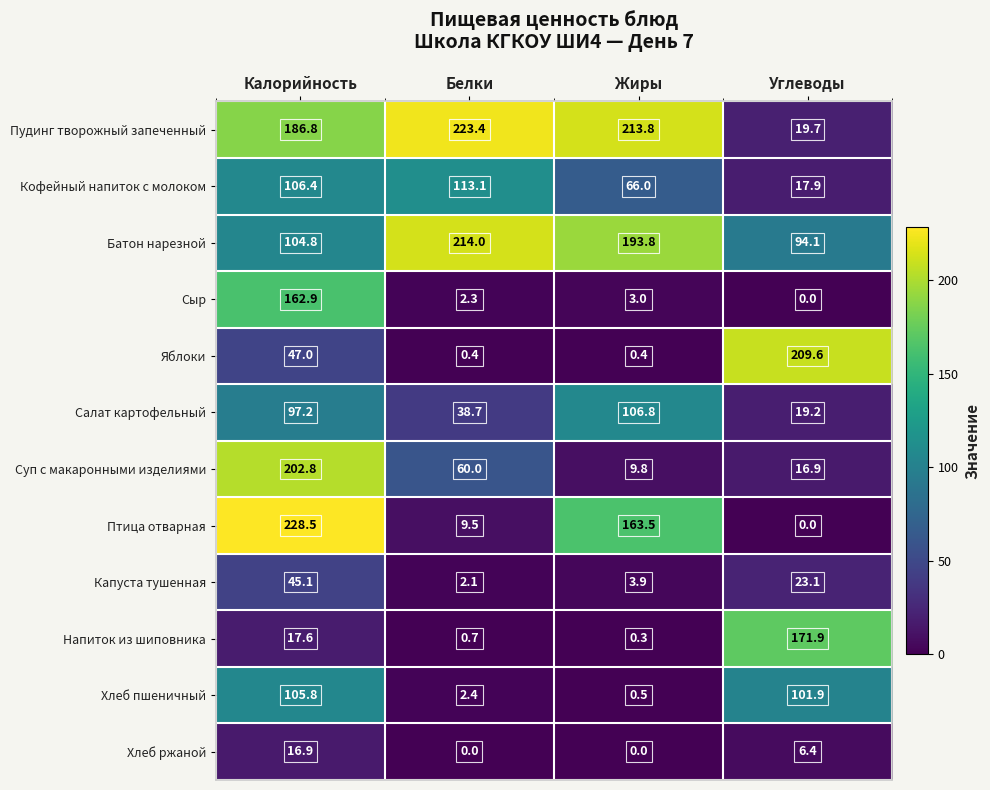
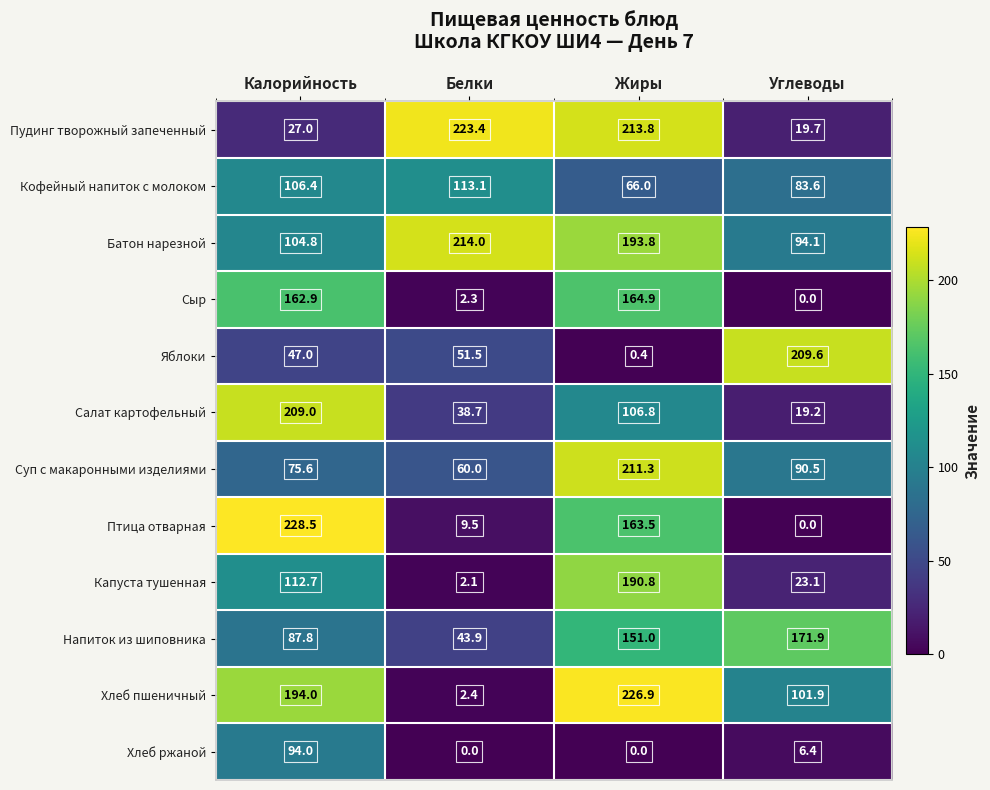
Пудинг творожный запеченный, Калорийность: 186.8 -> 27.0
Кофейный напиток с молоком, Углеводы: 17.9 -> 83.6
Сыр, Жиры: 3.0 -> 164.9
Яблоки, Белки: 0.4 -> 51.5
Салат картофельный, Калорийность: 97.2 -> 209.0
Суп с макаронными изделиями, Калорийность: 202.8 -> 75.6
Суп с макаронными изделиями, Жиры: 9.8 -> 211.3
Суп с макаронными изделиями, Углеводы: 16.9 -> 90.5
Капуста тушенная, Калорийность: 45.1 -> 112.7
Капуста тушенная, Жиры: 3.9 -> 190.8
Напиток из шиповника, Калорийность: 17.6 -> 87.8
Напиток из шиповника, Белки: 0.7 -> 43.9
Напиток из шиповника, Жиры: 0.3 -> 151.0
Хлеб пшеничный, Калорийность: 105.8 -> 194.0
Хлеб пшеничный, Жиры: 0.5 -> 226.9
Хлеб ржаной, Калорийность: 16.9 -> 94.0
